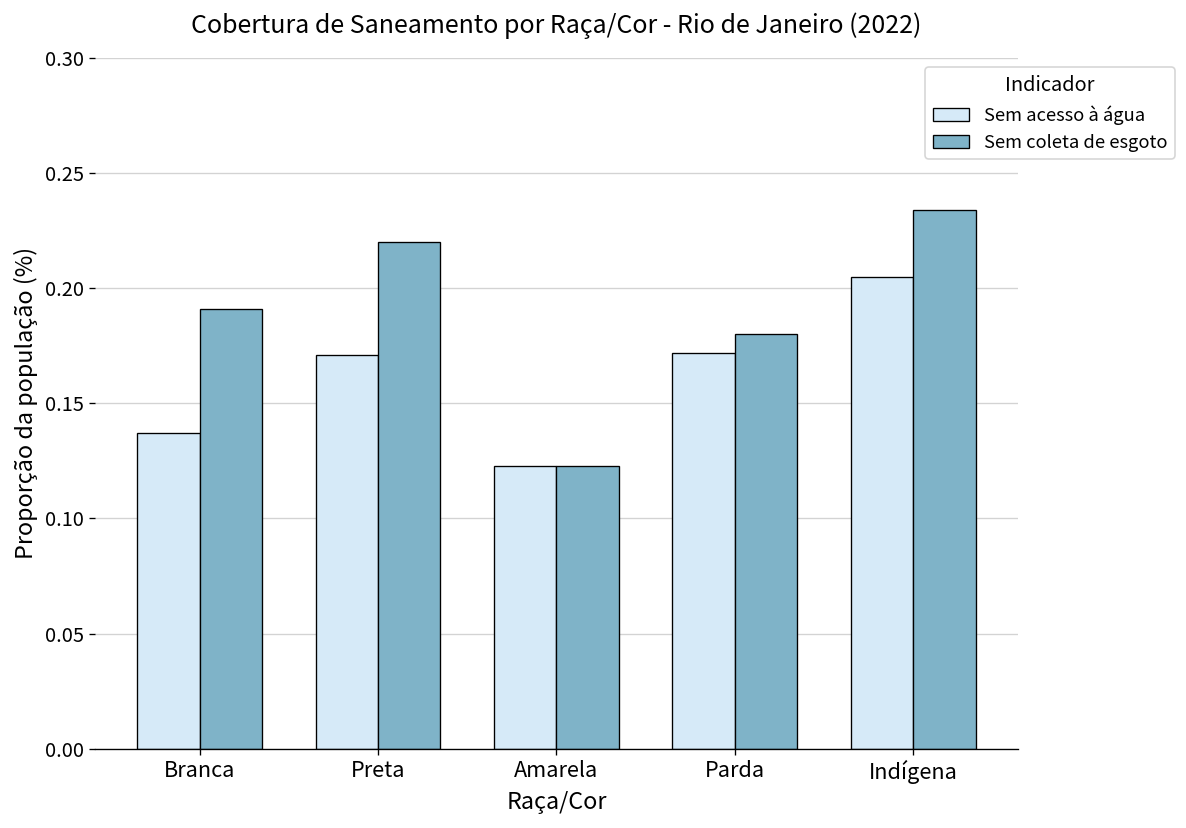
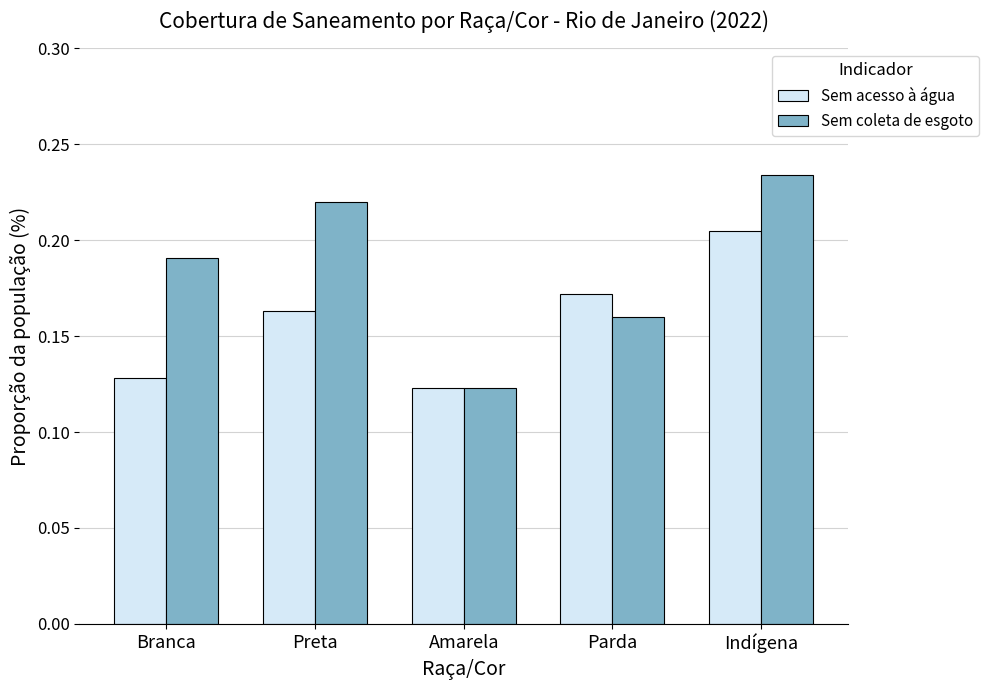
Sem acesso à água, Branca: 0.137 -> 0.128
Sem acesso à água, Preta: 0.171 -> 0.163
Sem coleta de esgoto, Parda: 0.18 -> 0.16
